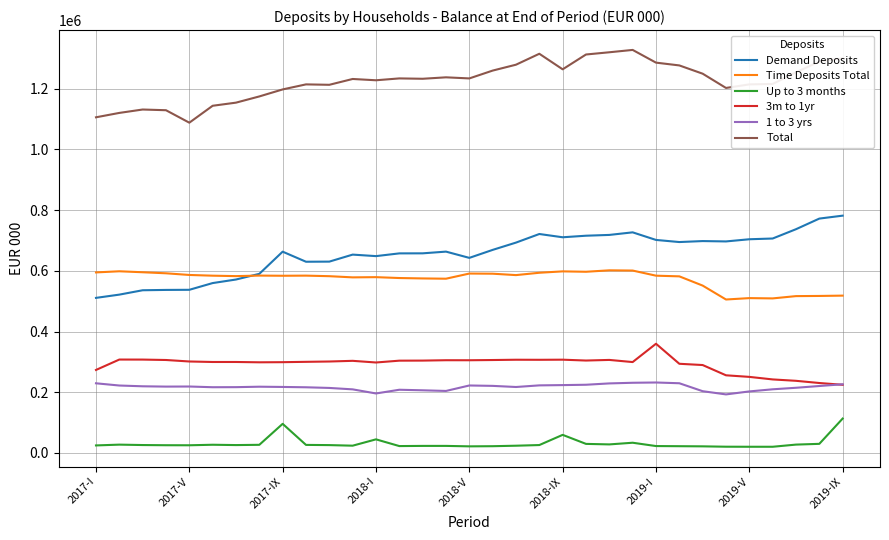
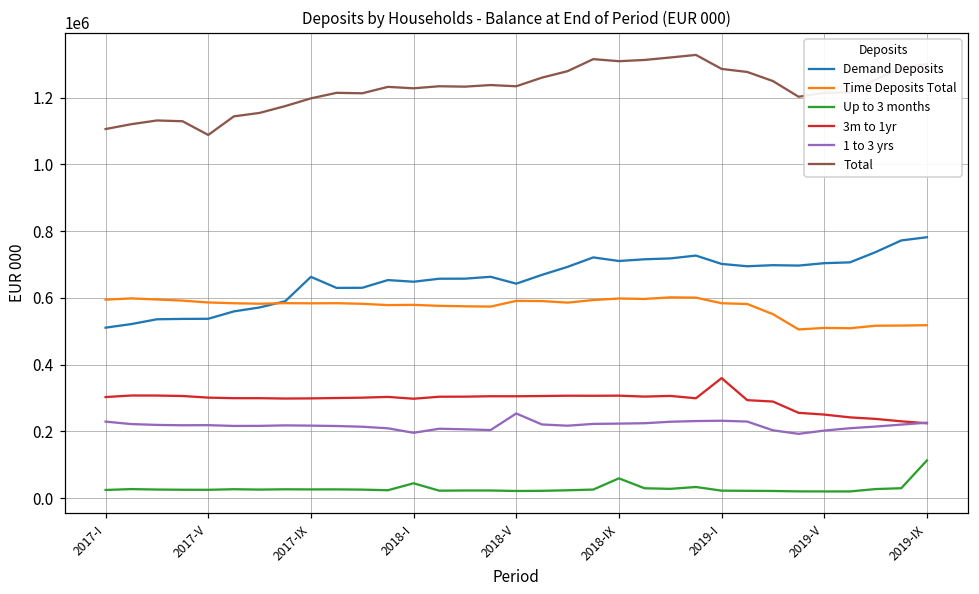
3m to 1yr, 2017-I: 270000 -> 300000
Up to 3 months, 2017-IX: 100000 -> 30000
1 to 3 yrs, 2018-V: 220000 -> 250000
Total, 2018-IX: 1260000 -> 1310000
